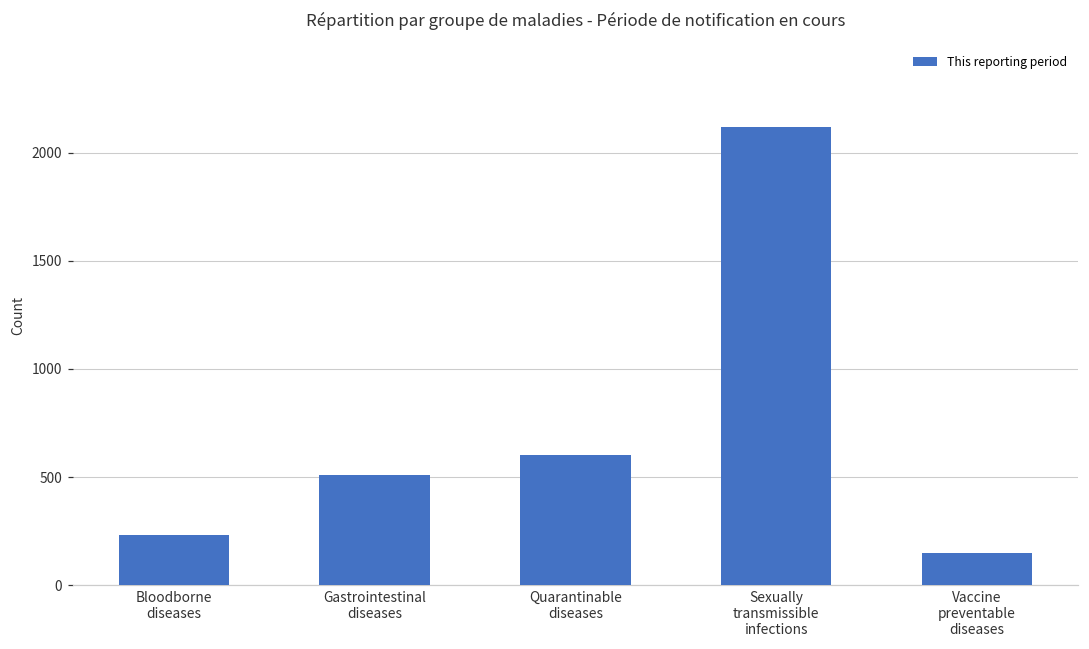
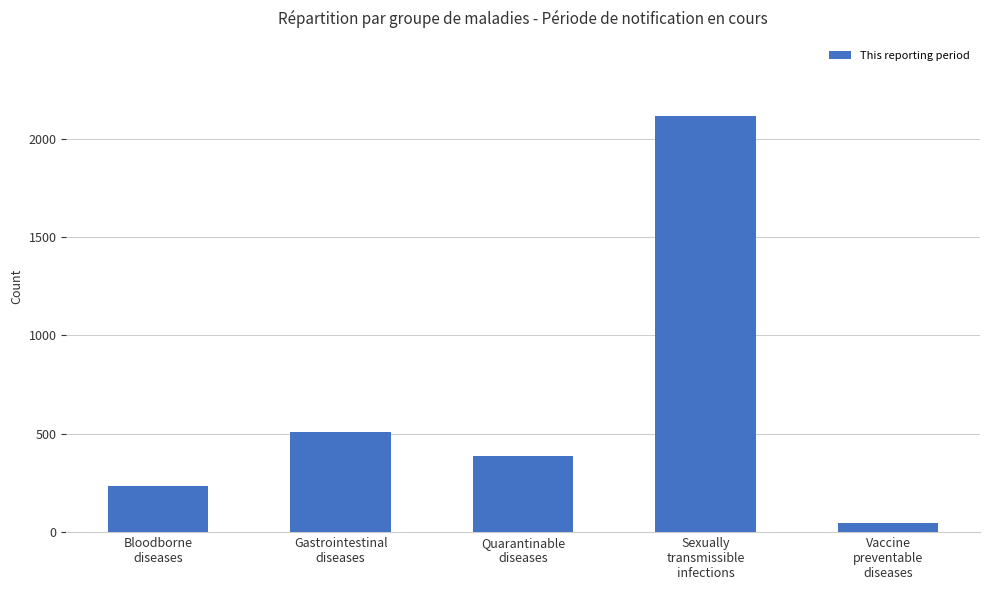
Quarantinable diseases: 600 -> 390
Vaccine preventable diseases: 150 -> 40
